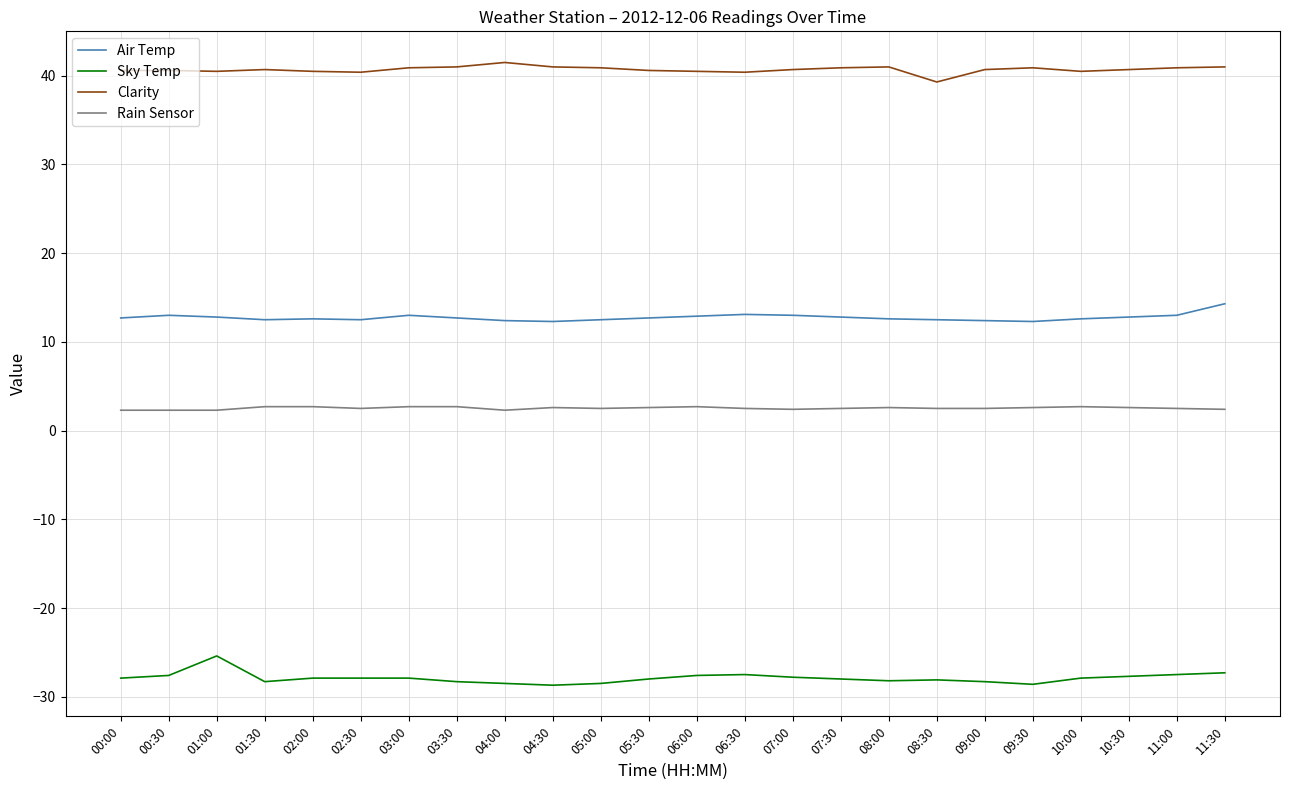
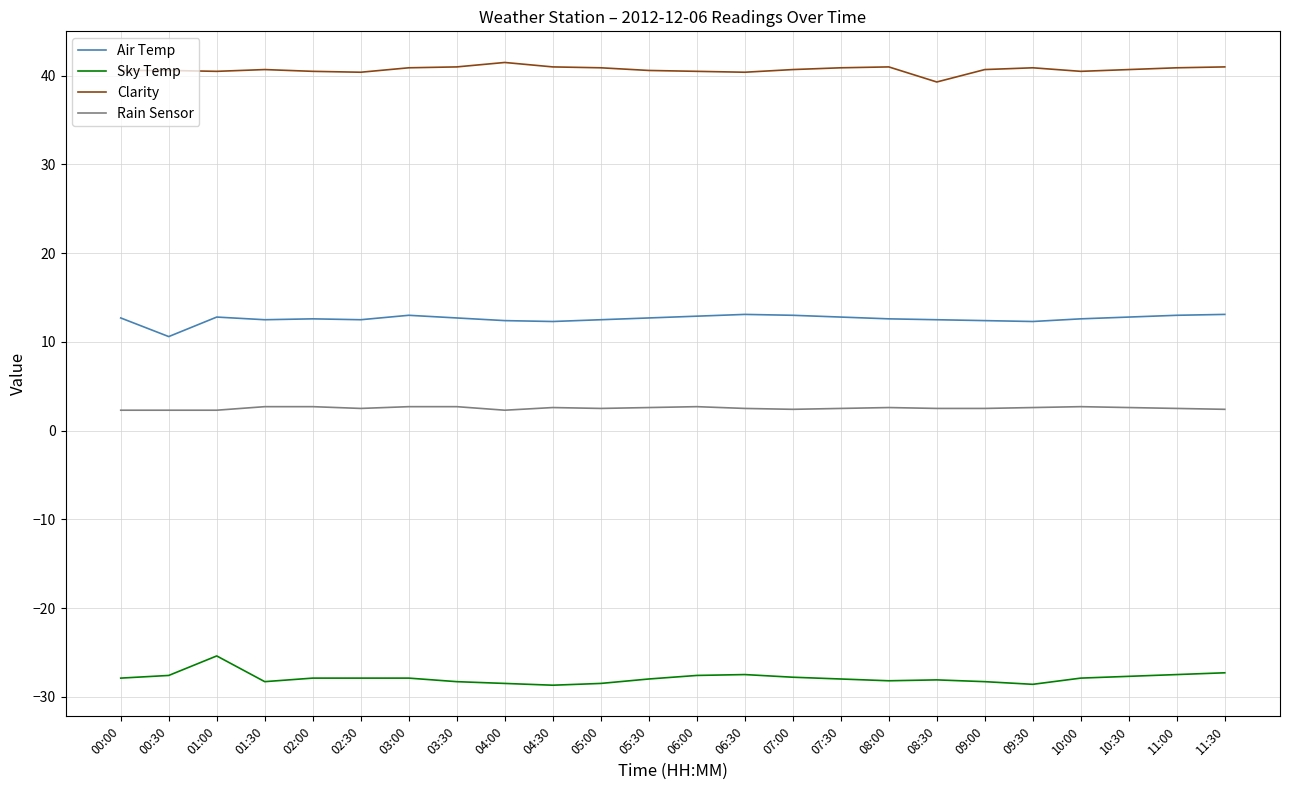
Air Temp, 00:30: 13 -> 11
Air Temp, 11:30: 14 -> 13
